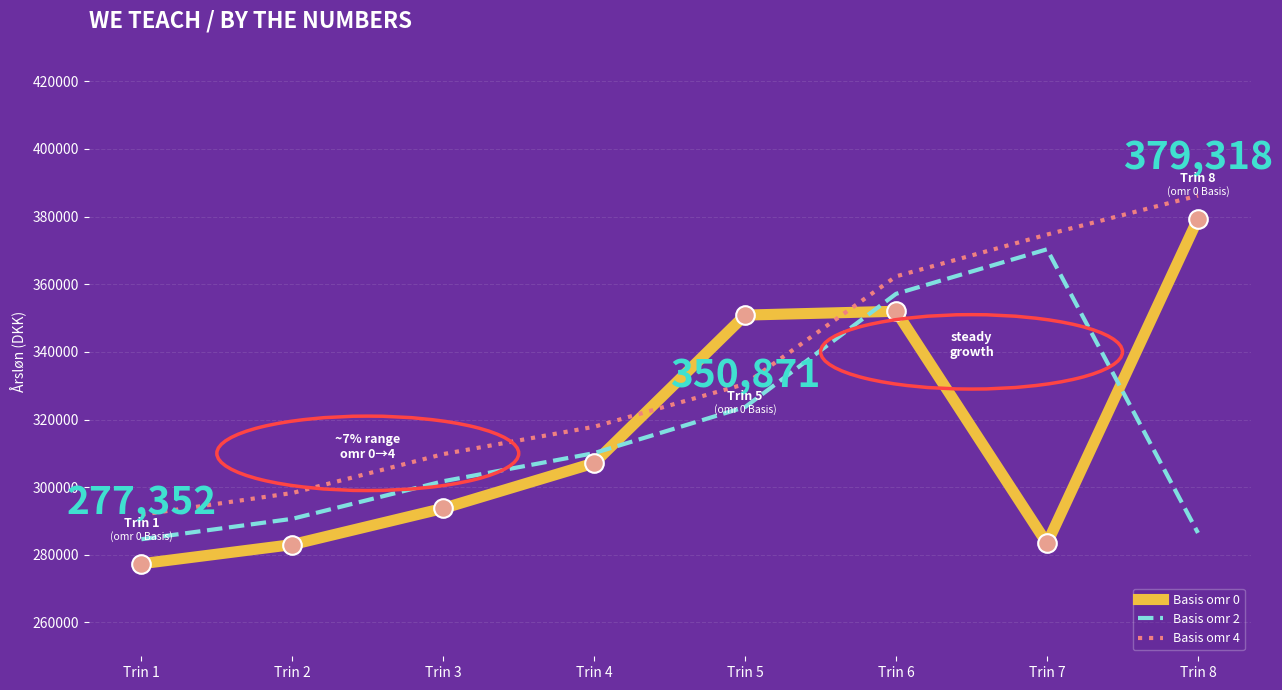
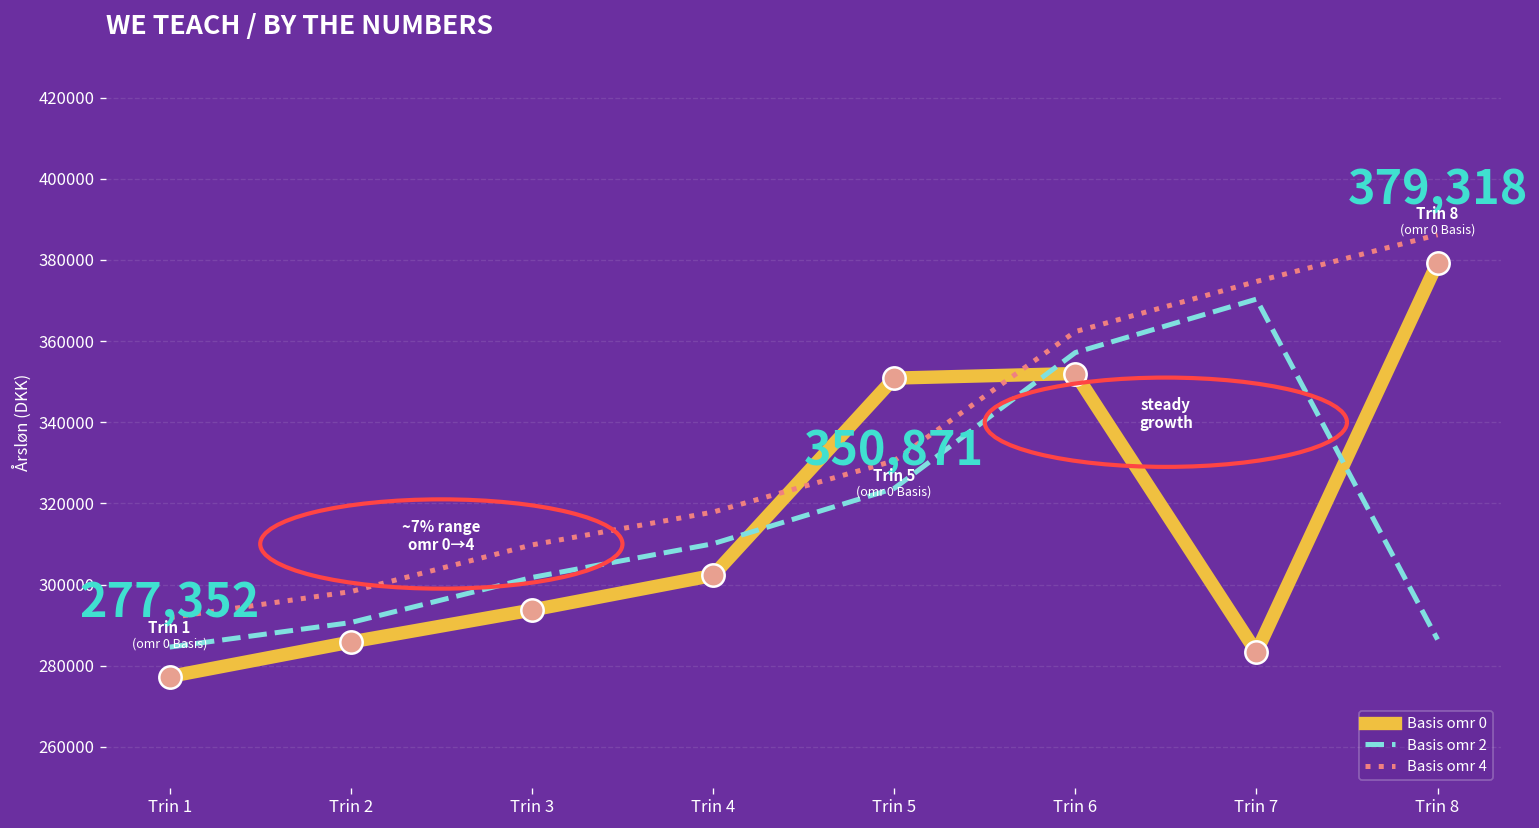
Basis omr 0, Trin 2: 283000 -> 286000
Basis omr 0, Trin 4: 307000 -> 302000
